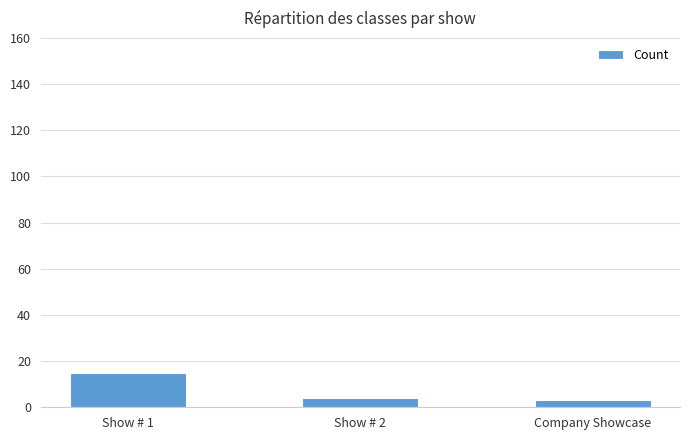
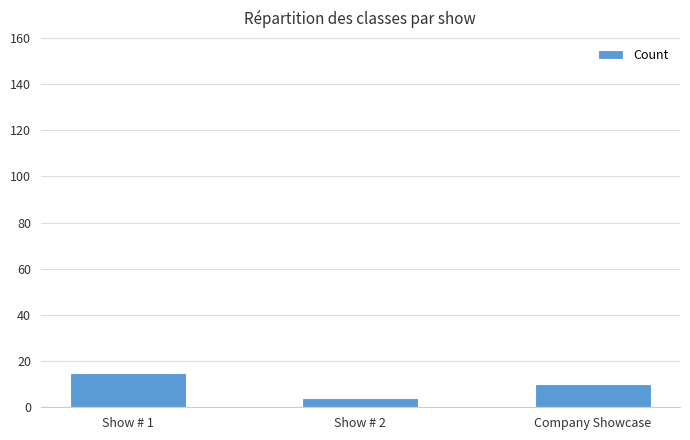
Company Showcase: 3 -> 10
